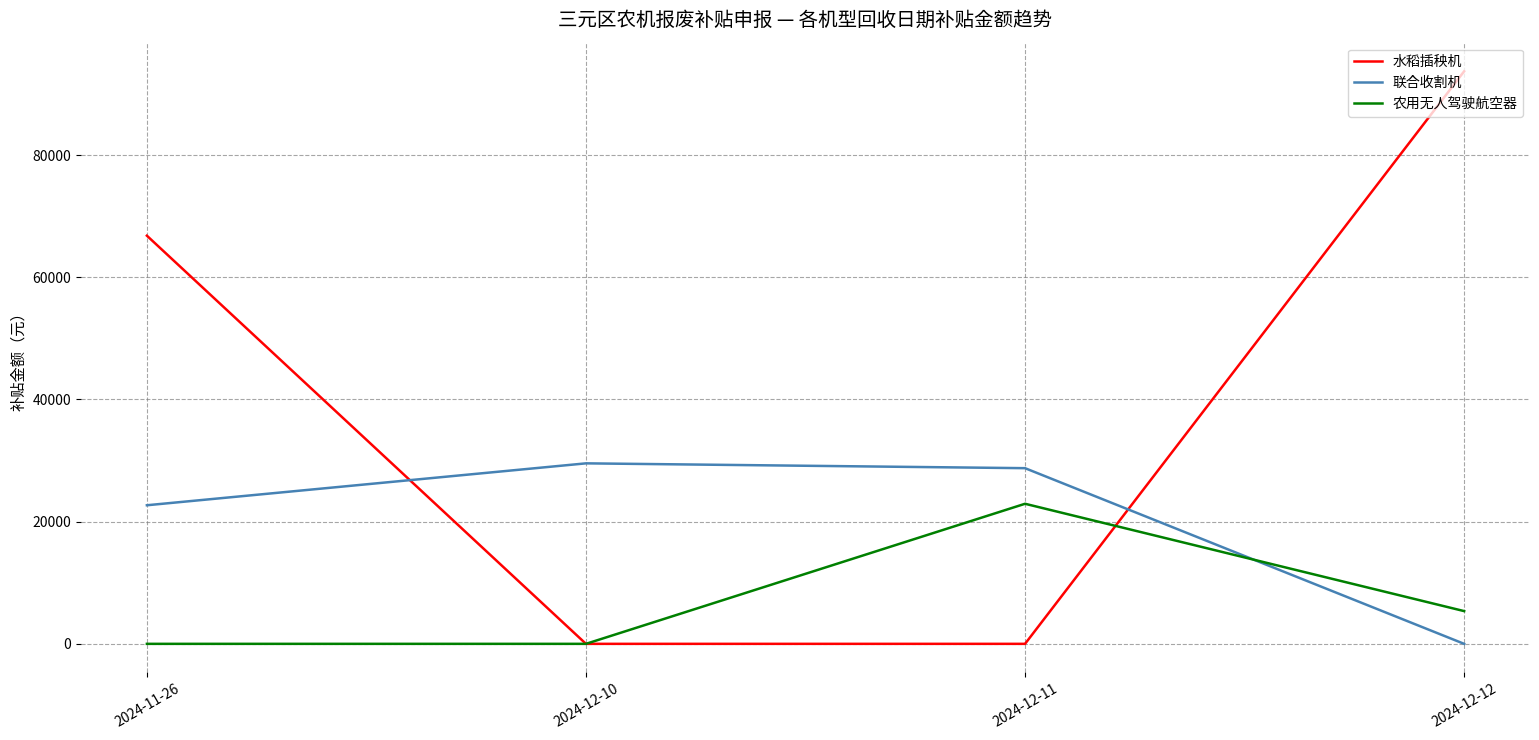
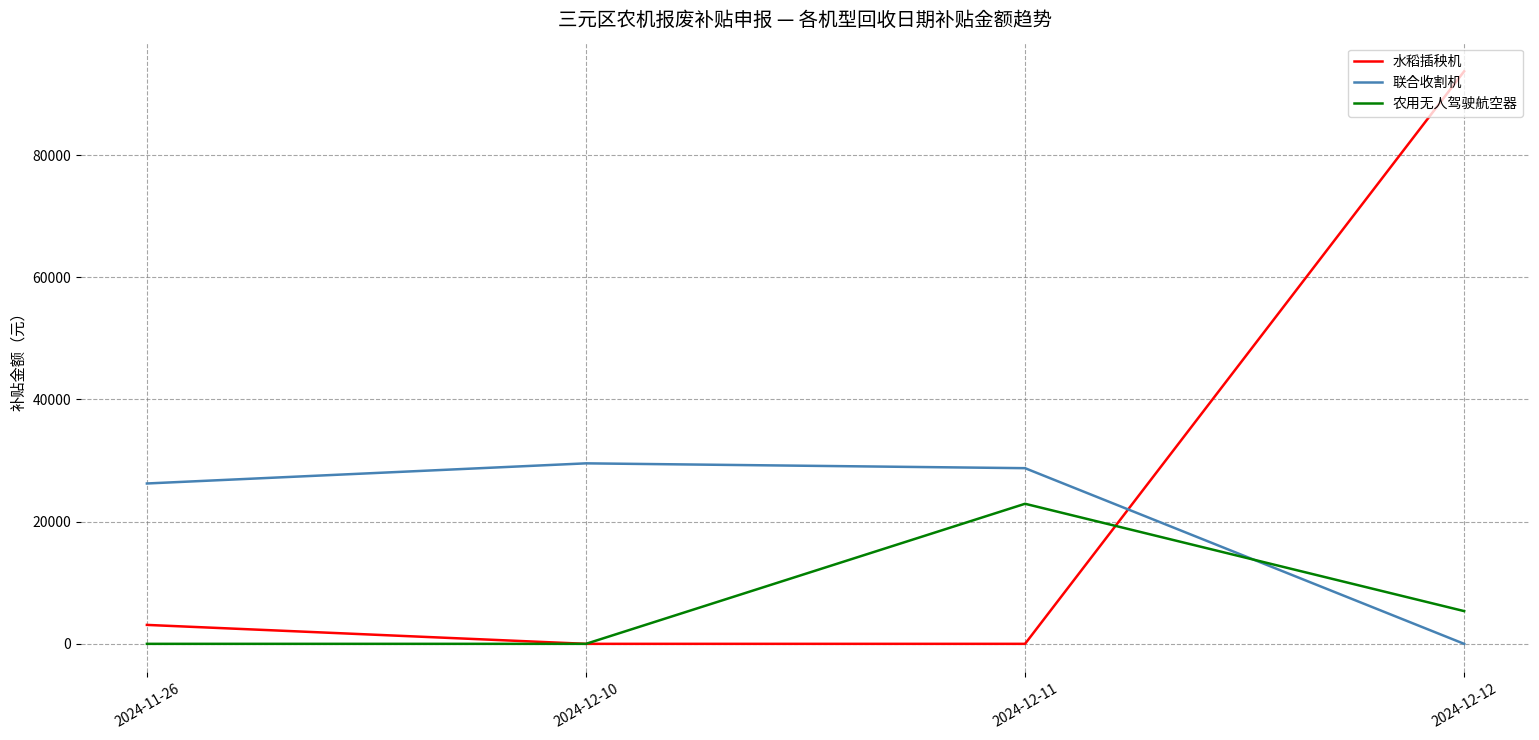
水稻插秧机, 2024-11-26: 67000 -> 3000
联合收割机, 2024-11-26: 23000 -> 26000
